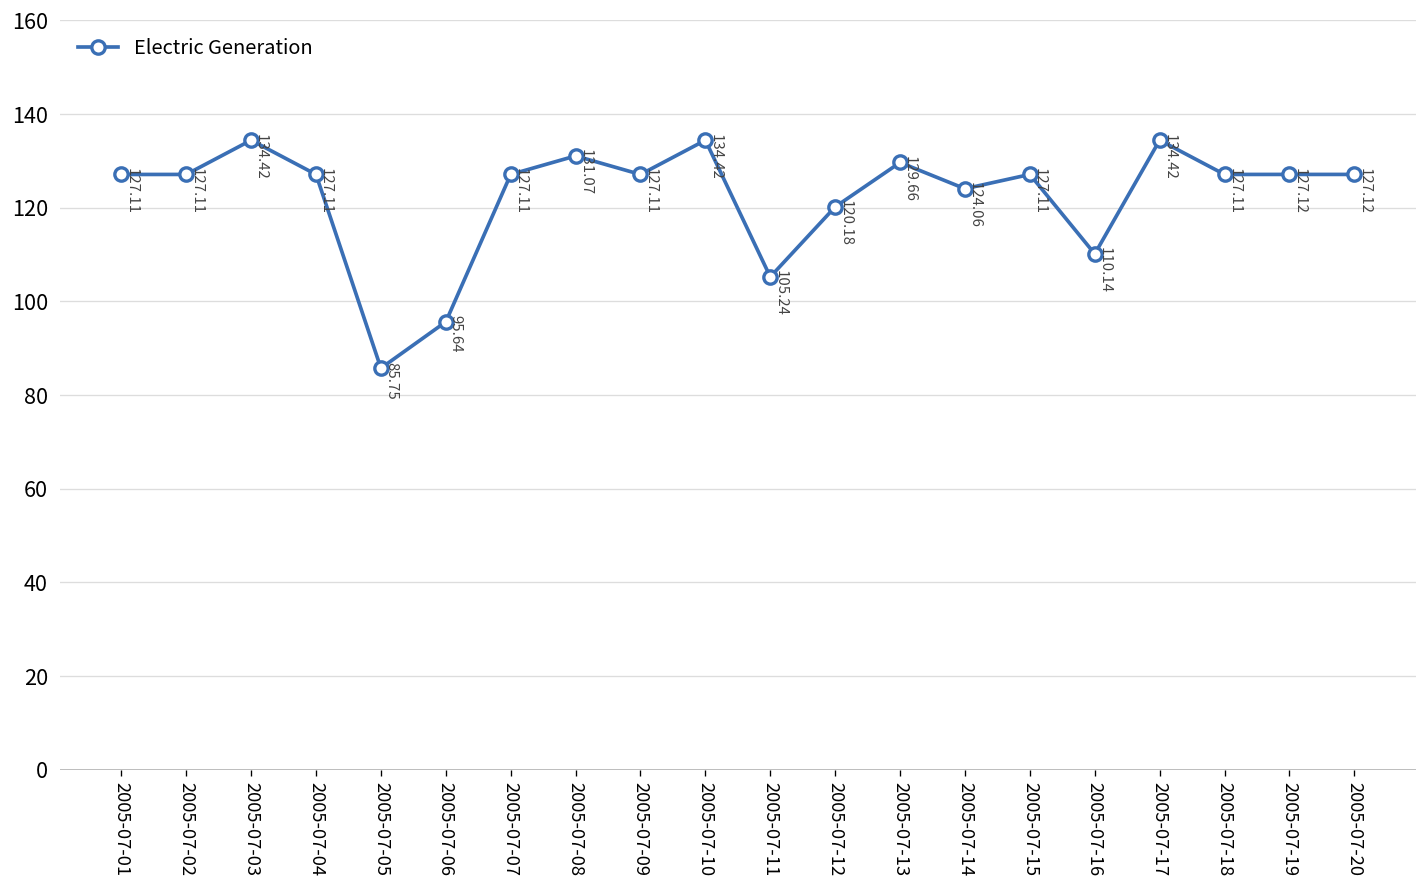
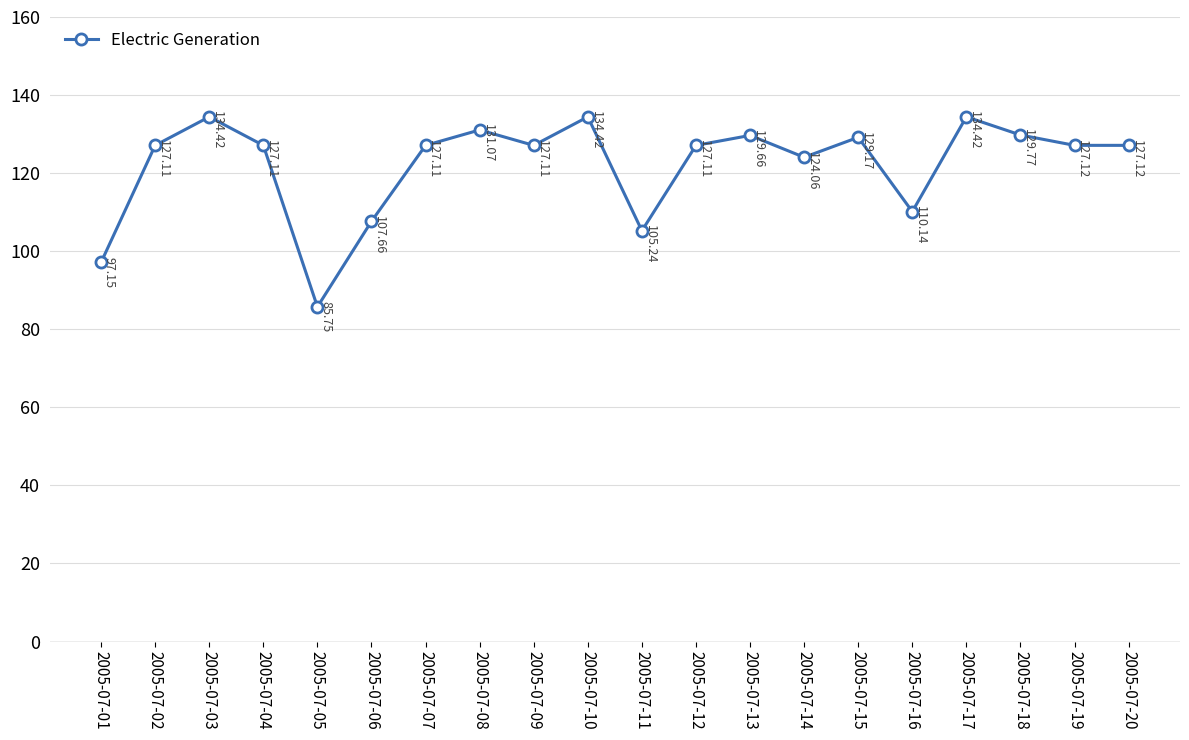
2005-07-01: 127.11 -> 97.15
2005-07-06: 95.64 -> 107.66
2005-07-12: 120.18 -> 127.11
2005-07-15: 127.11 -> 129.17
2005-07-18: 127.11 -> 129.77
